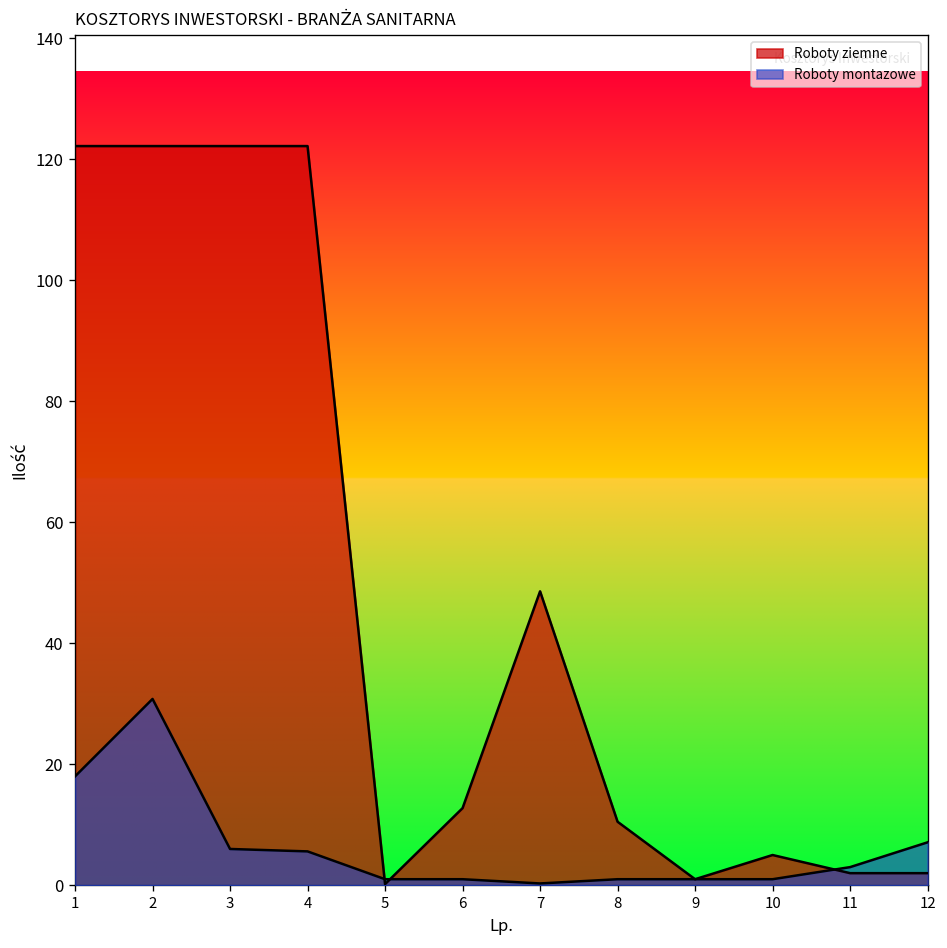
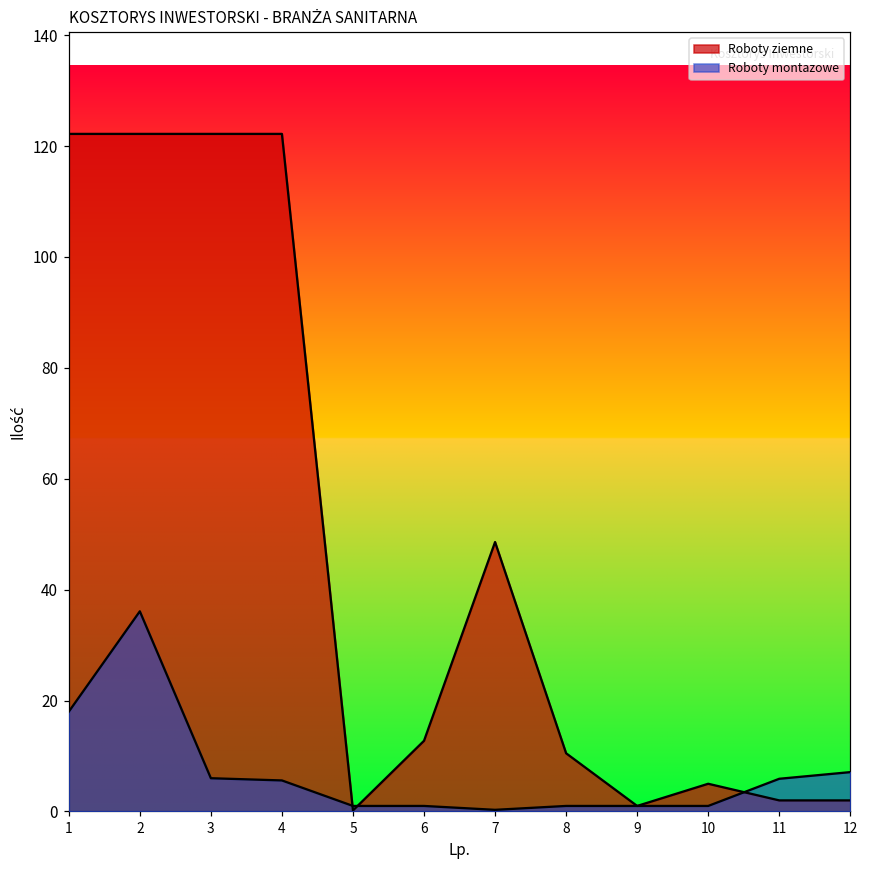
Roboty montazowe, 2: 31 -> 36
Roboty montazowe, 11: 3 -> 6
